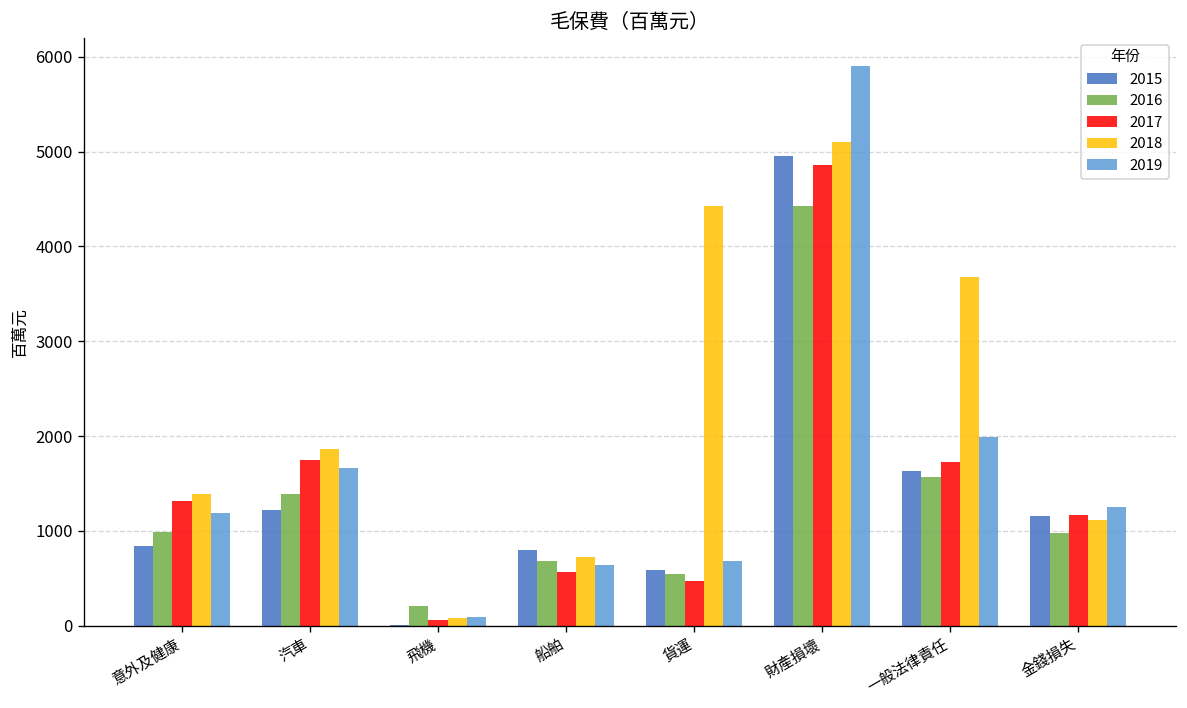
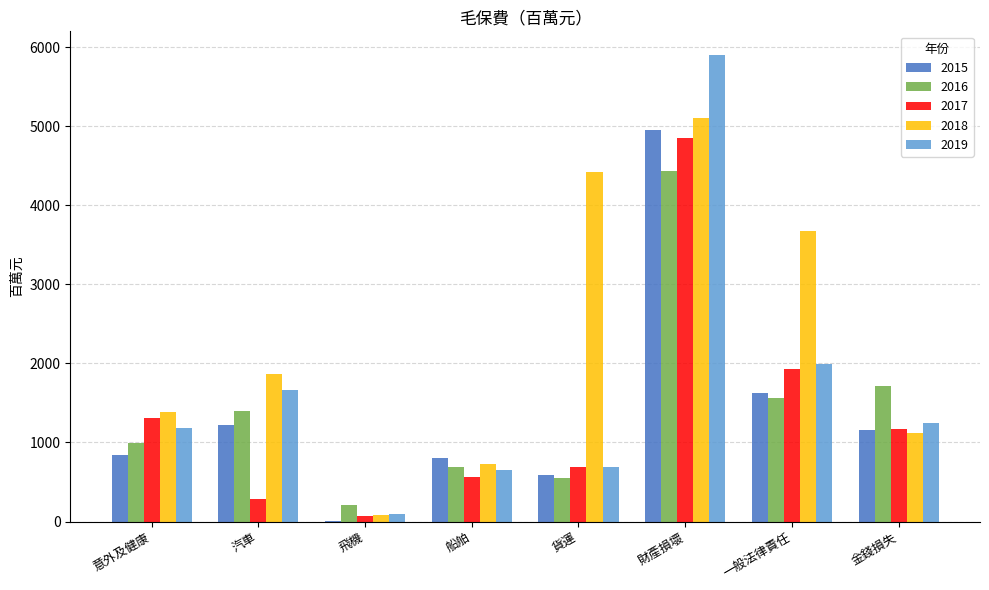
2017, 汽車: 1700 -> 300
2017, 貨運: 500 -> 700
2017, 一般法律責任: 1700 -> 1900
2016, 金錢損失: 1000 -> 1700
